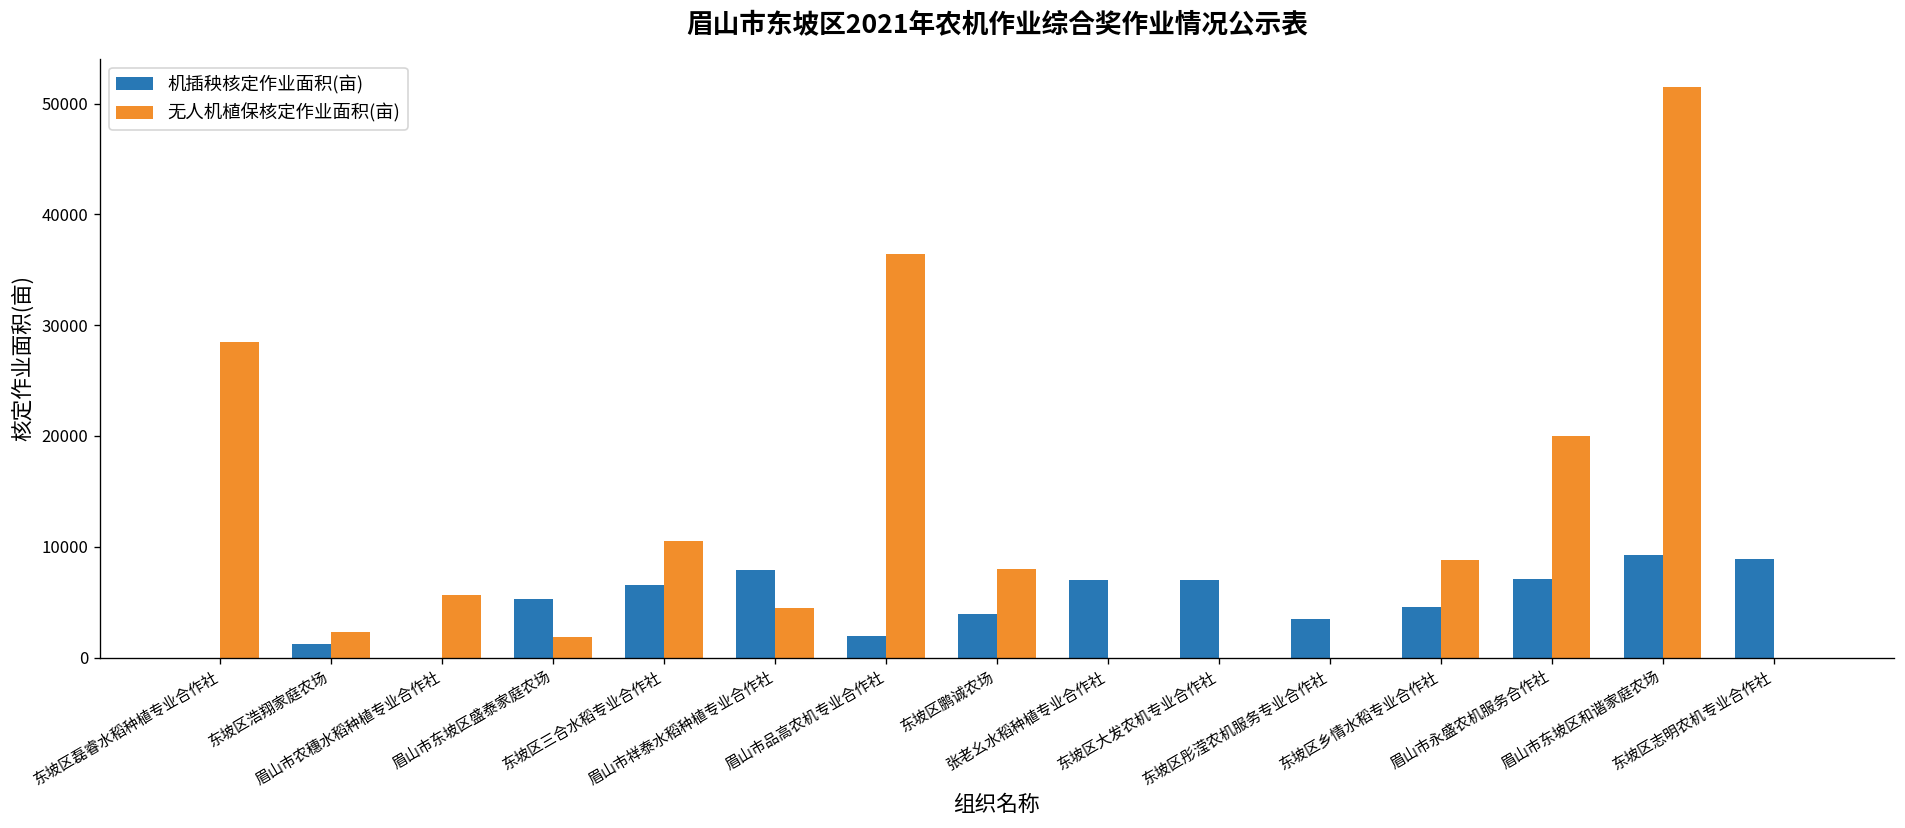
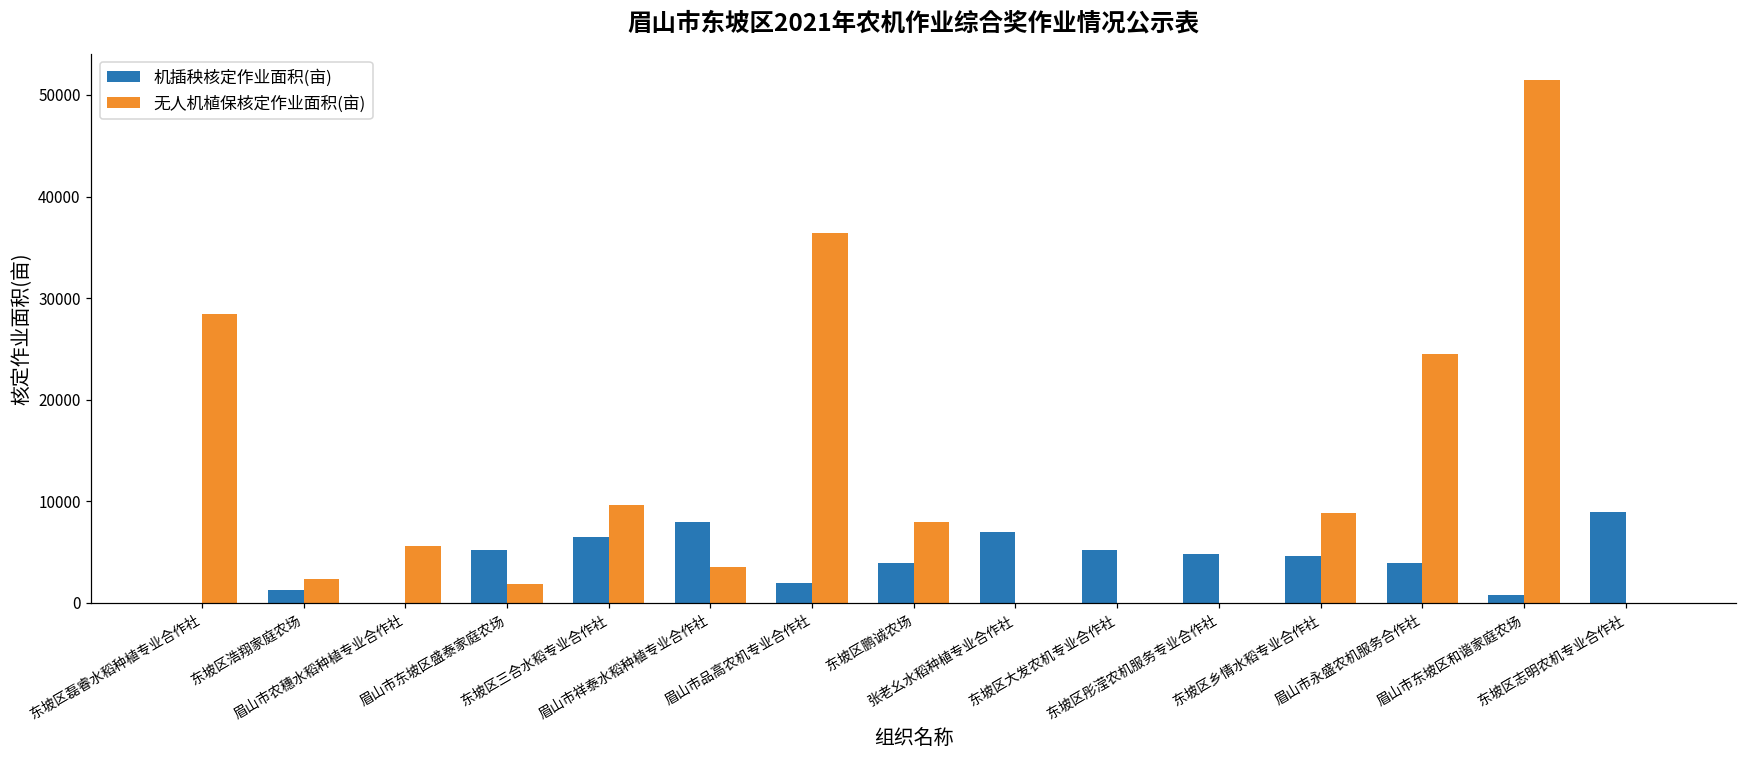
无人机植保核定作业面积(亩), 东坡区三合水稻专业合作社: 11000 -> 10000
无人机植保核定作业面积(亩), 眉山市祥泰水稻种植专业合作社: 4400 -> 3500
机插秧核定作业面积(亩), 东坡区大发农机专业合作社: 7000 -> 5000
机插秧核定作业面积(亩), 东坡区彤滢农机服务专业合作社: 4000 -> 5000
机插秧核定作业面积(亩), 眉山市永盛农机服务合作社: 7000 -> 4000
无人机植保核定作业面积(亩), 眉山市永盛农机服务合作社: 20000 -> 24000
机插秧核定作业面积(亩), 眉山市东坡区和谐家庭农场: 9000 -> 1000
